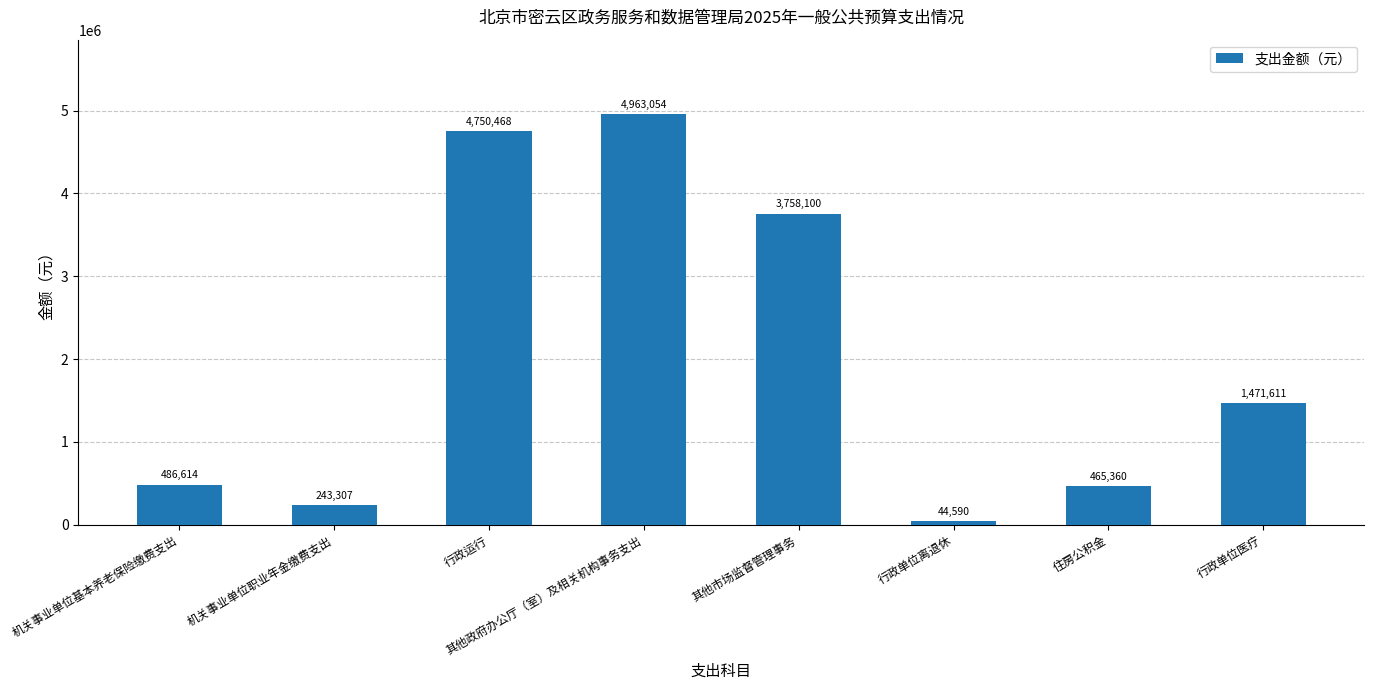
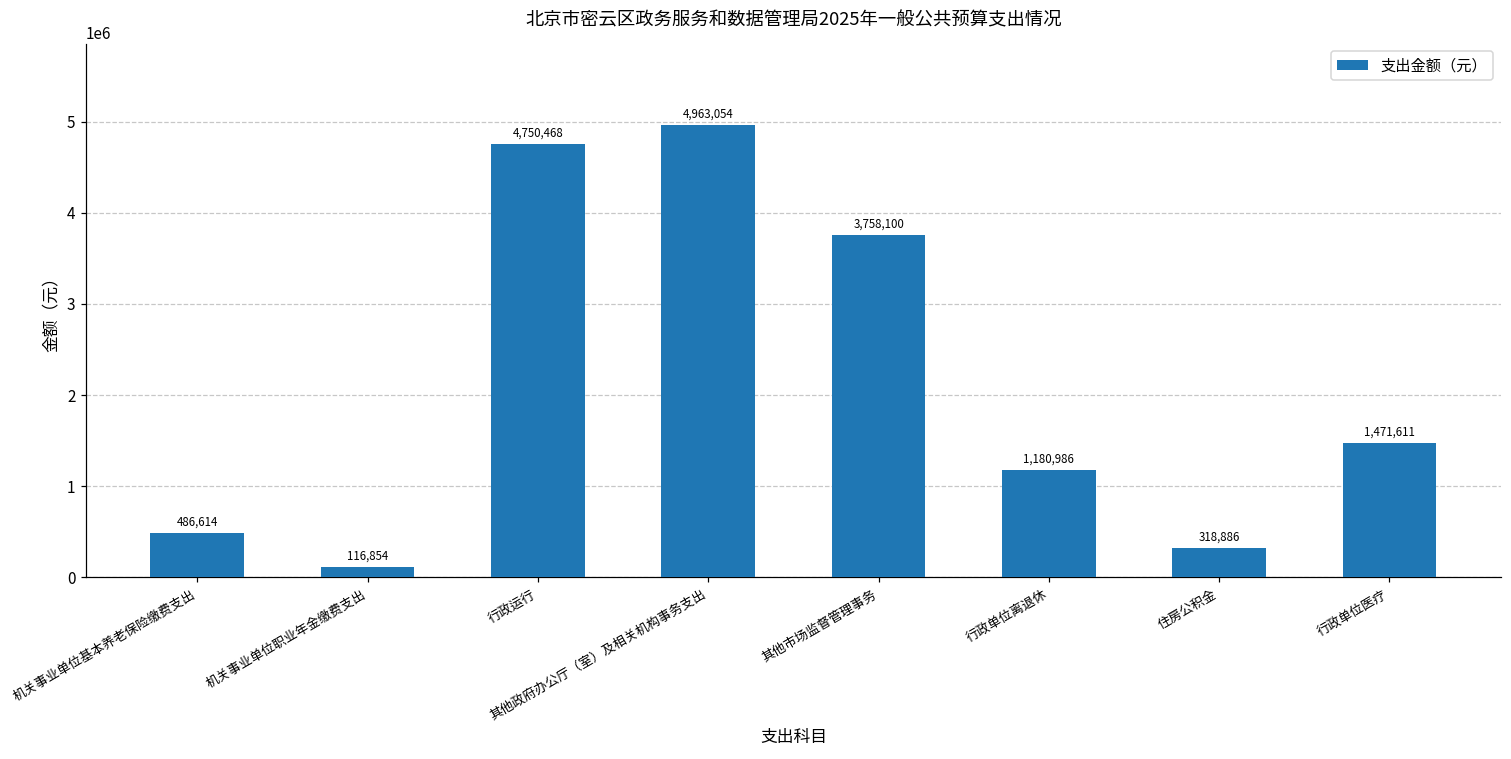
机关事业单位职业年金缴费支出: 243,307 -> 116,854
行政单位离退休: 44,590 -> 1,180,986
住房公积金: 465,360 -> 318,886
